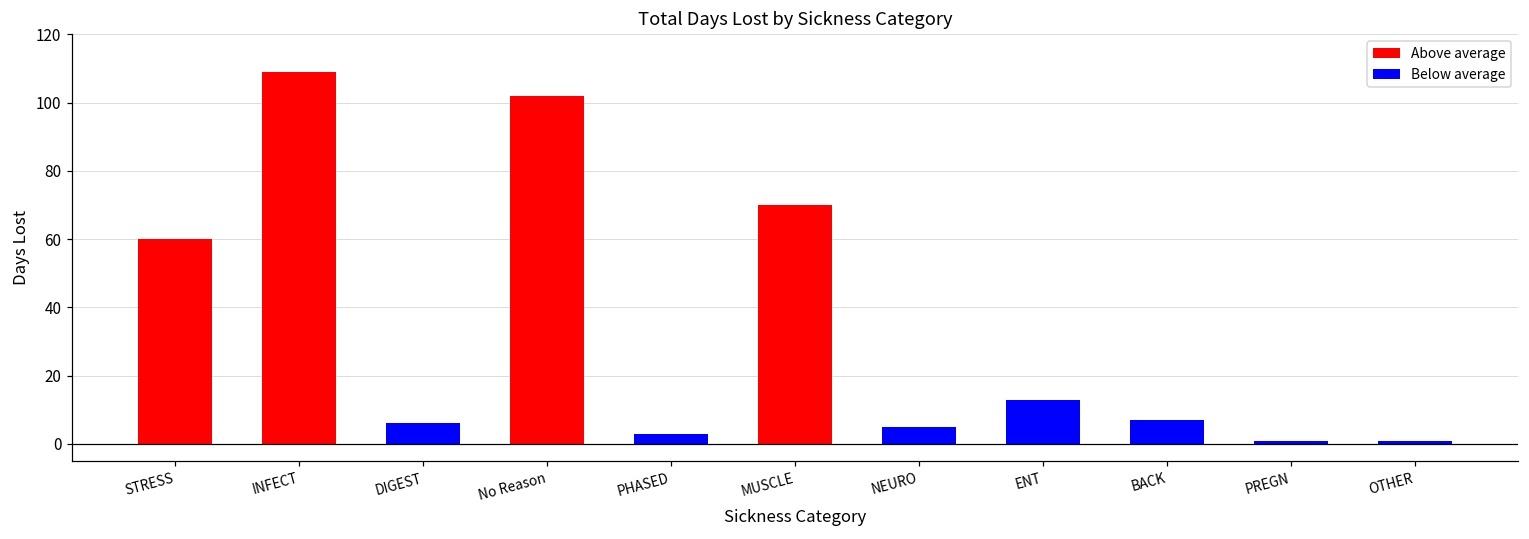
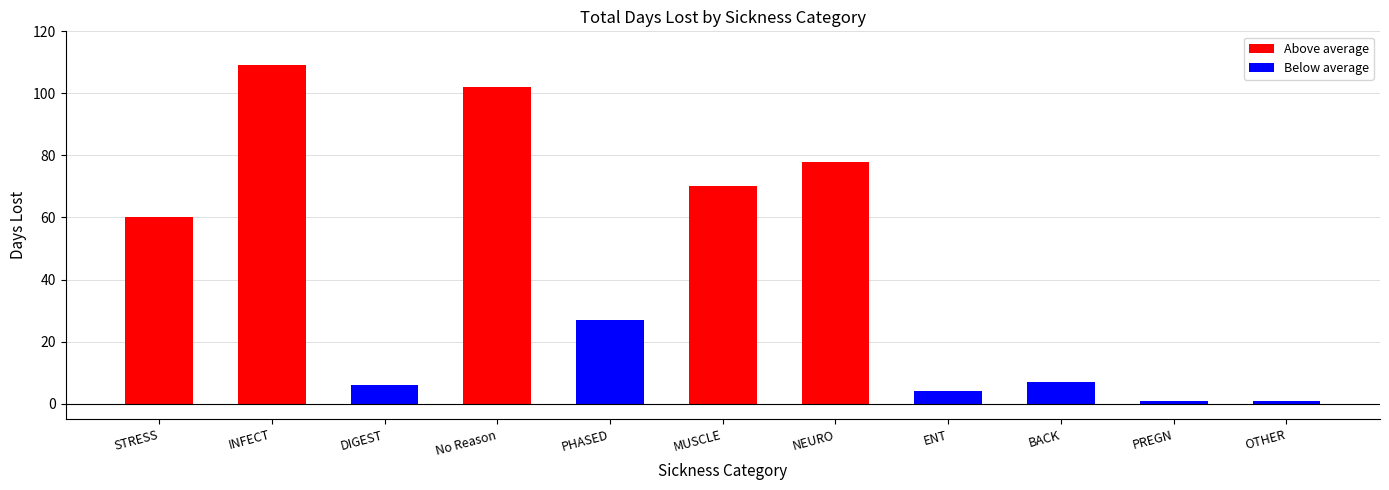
PHASED: 3 -> 27
NEURO: 5 -> 78
ENT: 13 -> 4
